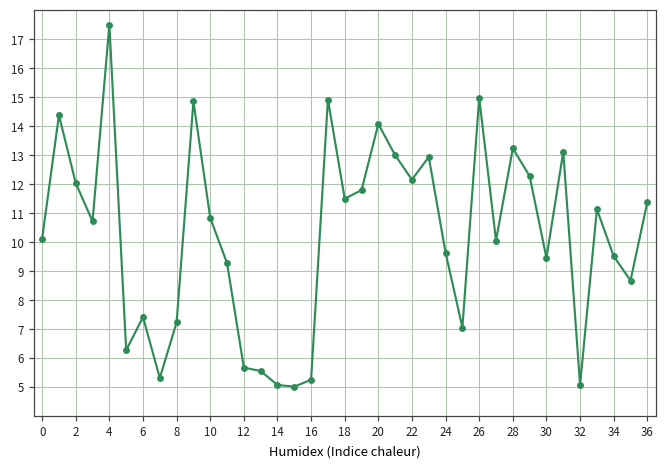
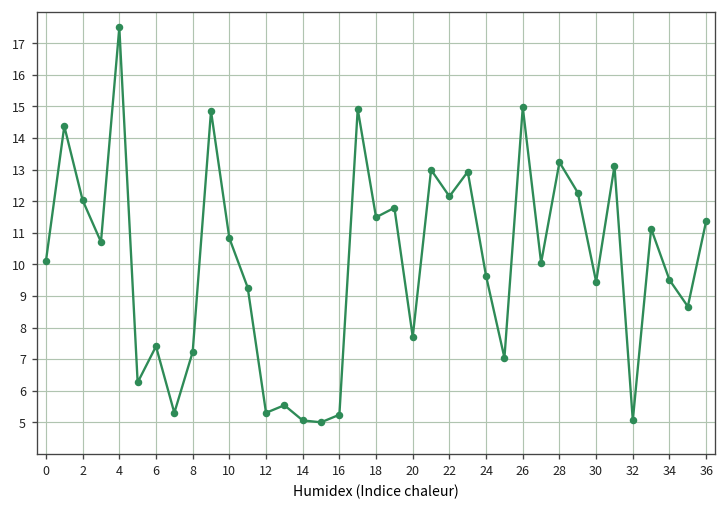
12: 5.7 -> 5.3
20: 14.1 -> 7.7
